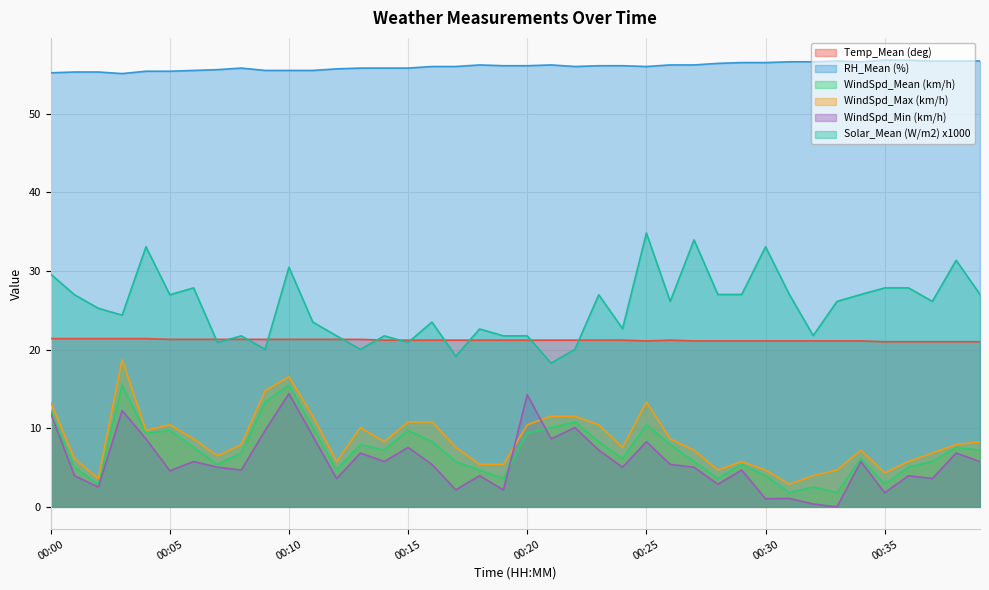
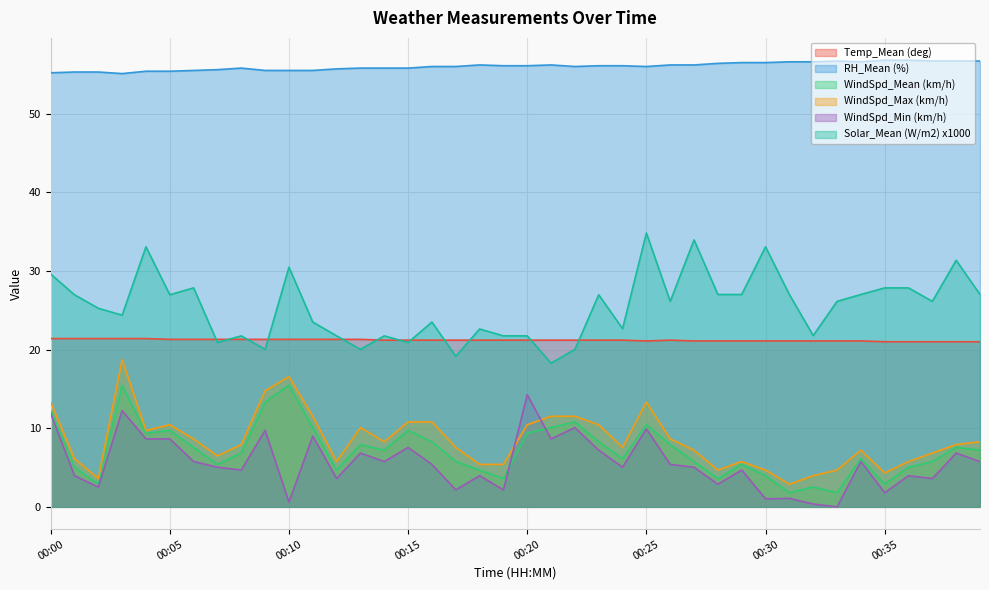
WindSpd_Min (km/h), 00:05: 5 -> 9
WindSpd_Min (km/h), 00:10: 14 -> 1
WindSpd_Min (km/h), 00:25: 8 -> 10
